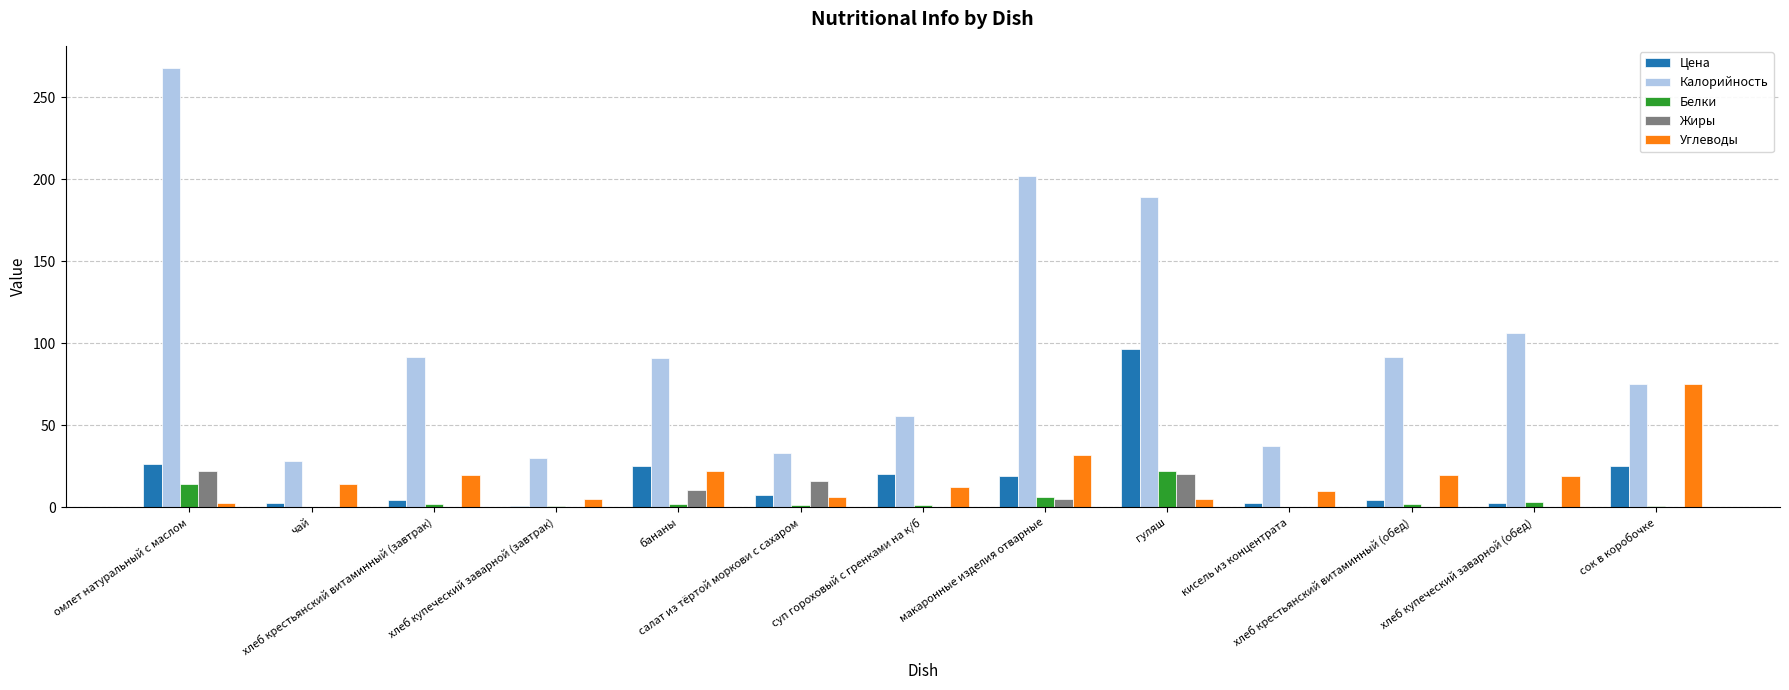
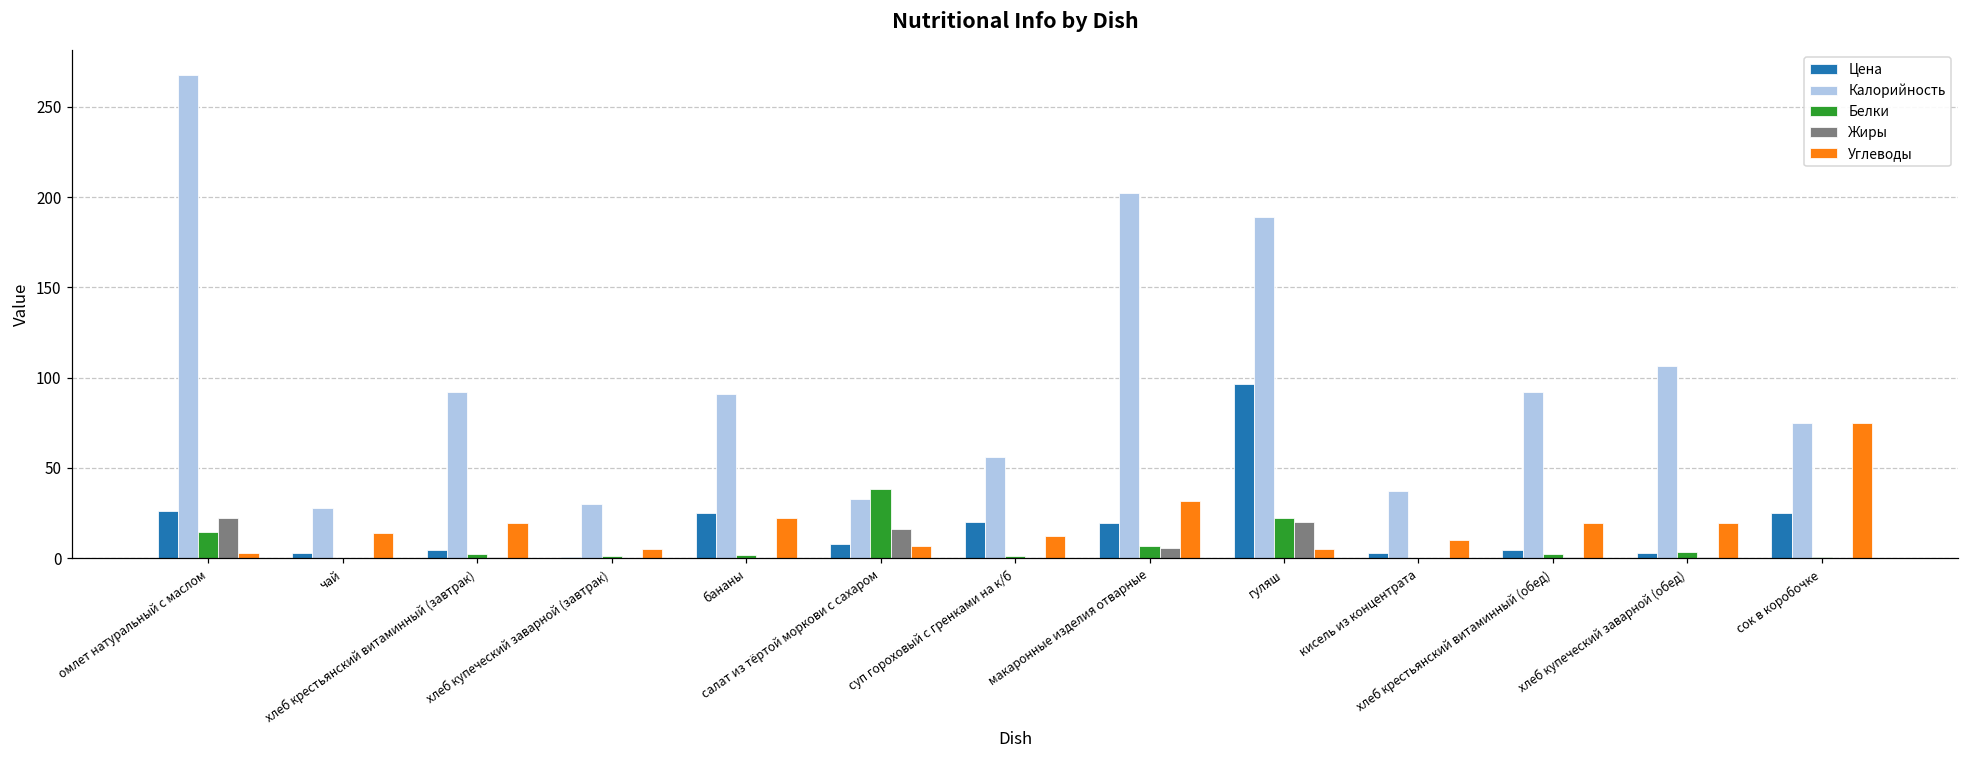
Жиры, бананы: 10 -> 0
Белки, салат из тёртой моркови с сахаром: 1 -> 39
